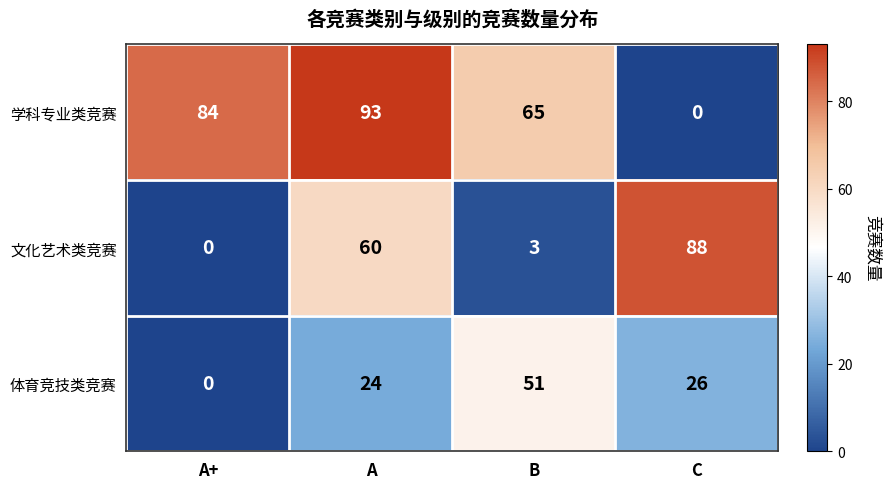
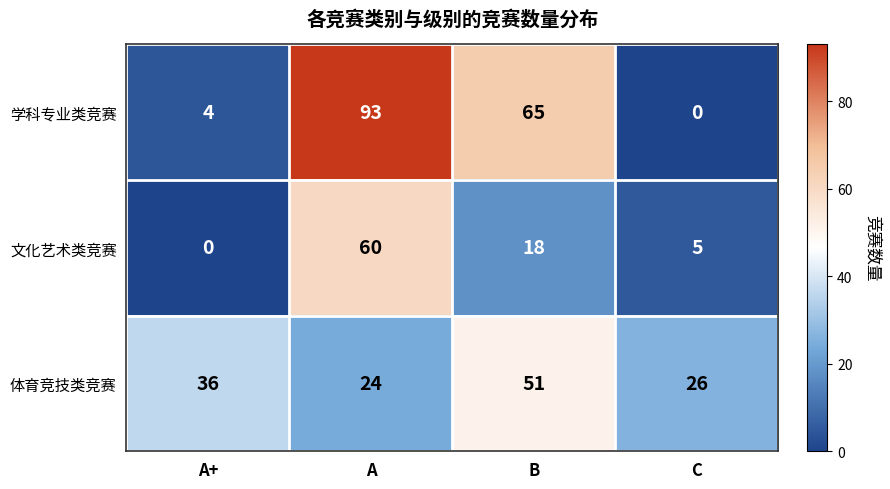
学科专业类竞赛, A+: 84 -> 4
文化艺术类竞赛, B: 3 -> 18
文化艺术类竞赛, C: 88 -> 5
体育竞技类竞赛, A+: 0 -> 36
